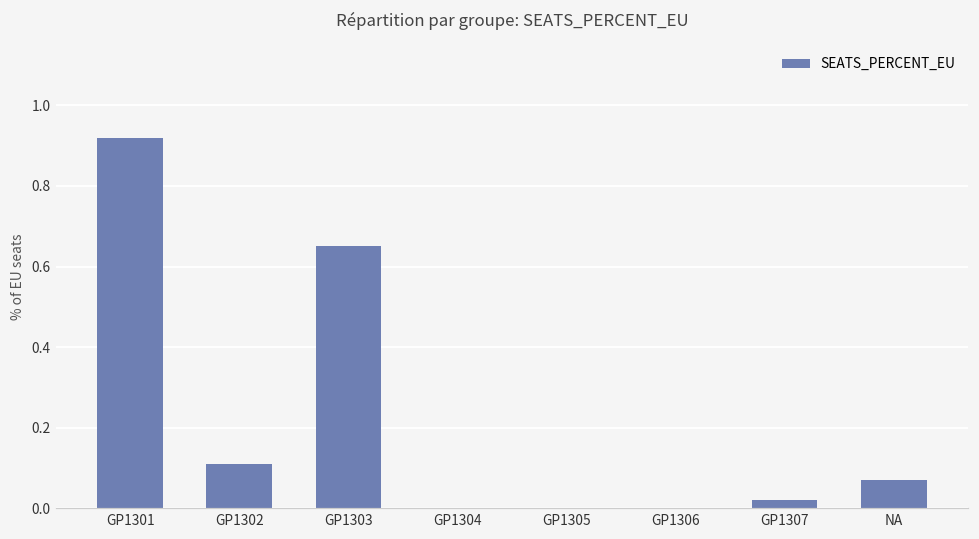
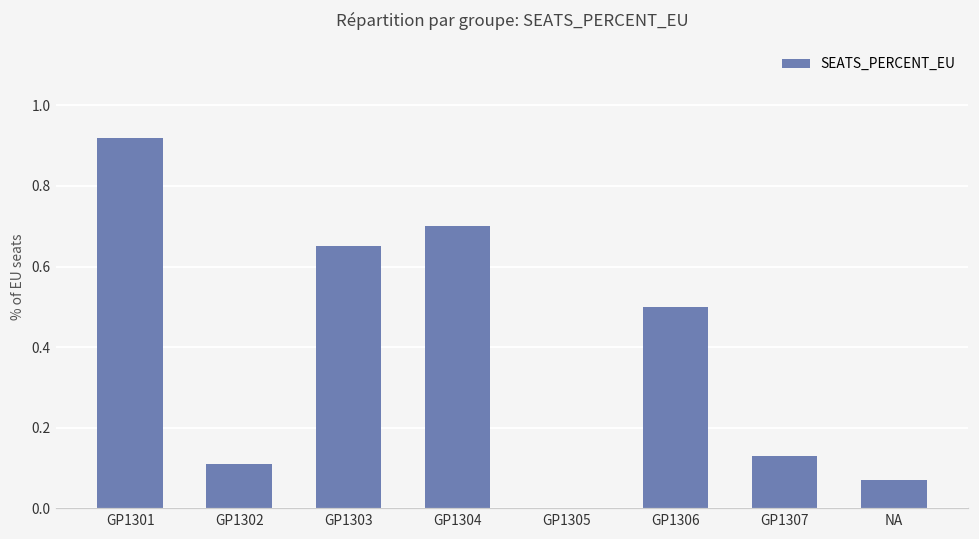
GP1304: 0.0 -> 0.7
GP1306: 0.0 -> 0.5
GP1307: 0.02 -> 0.13
